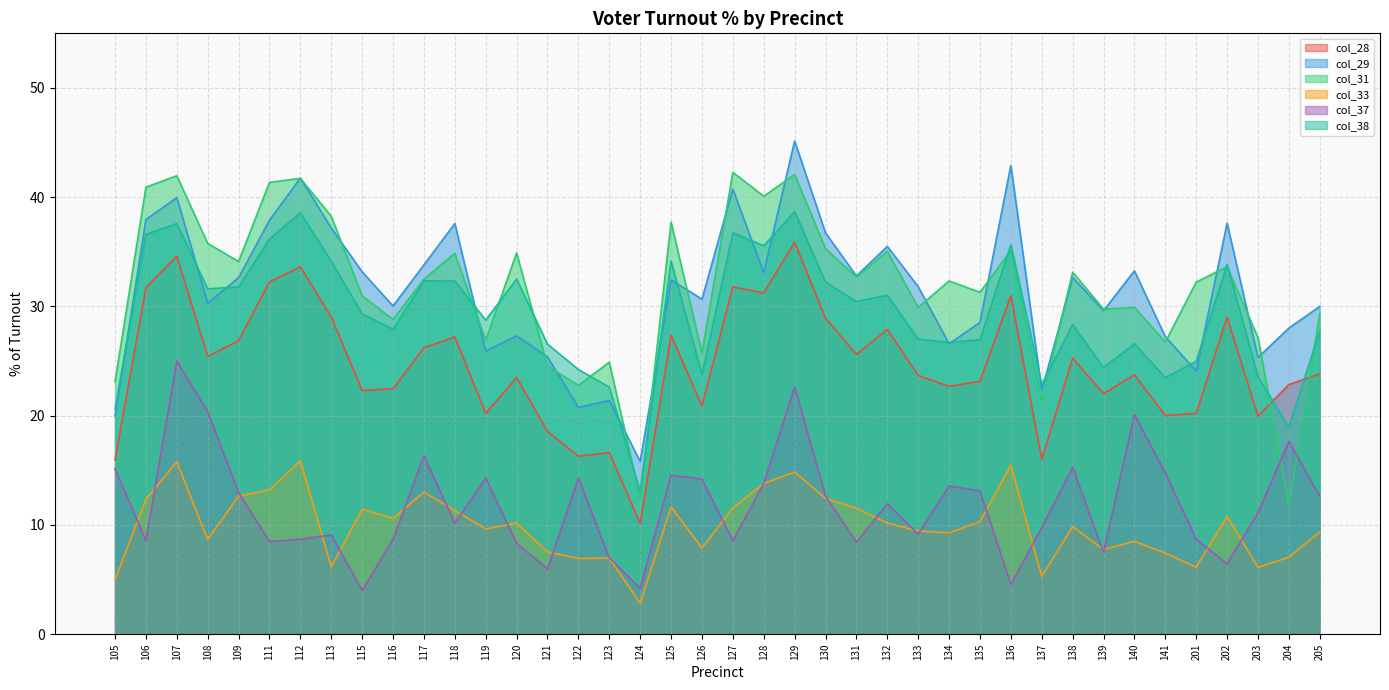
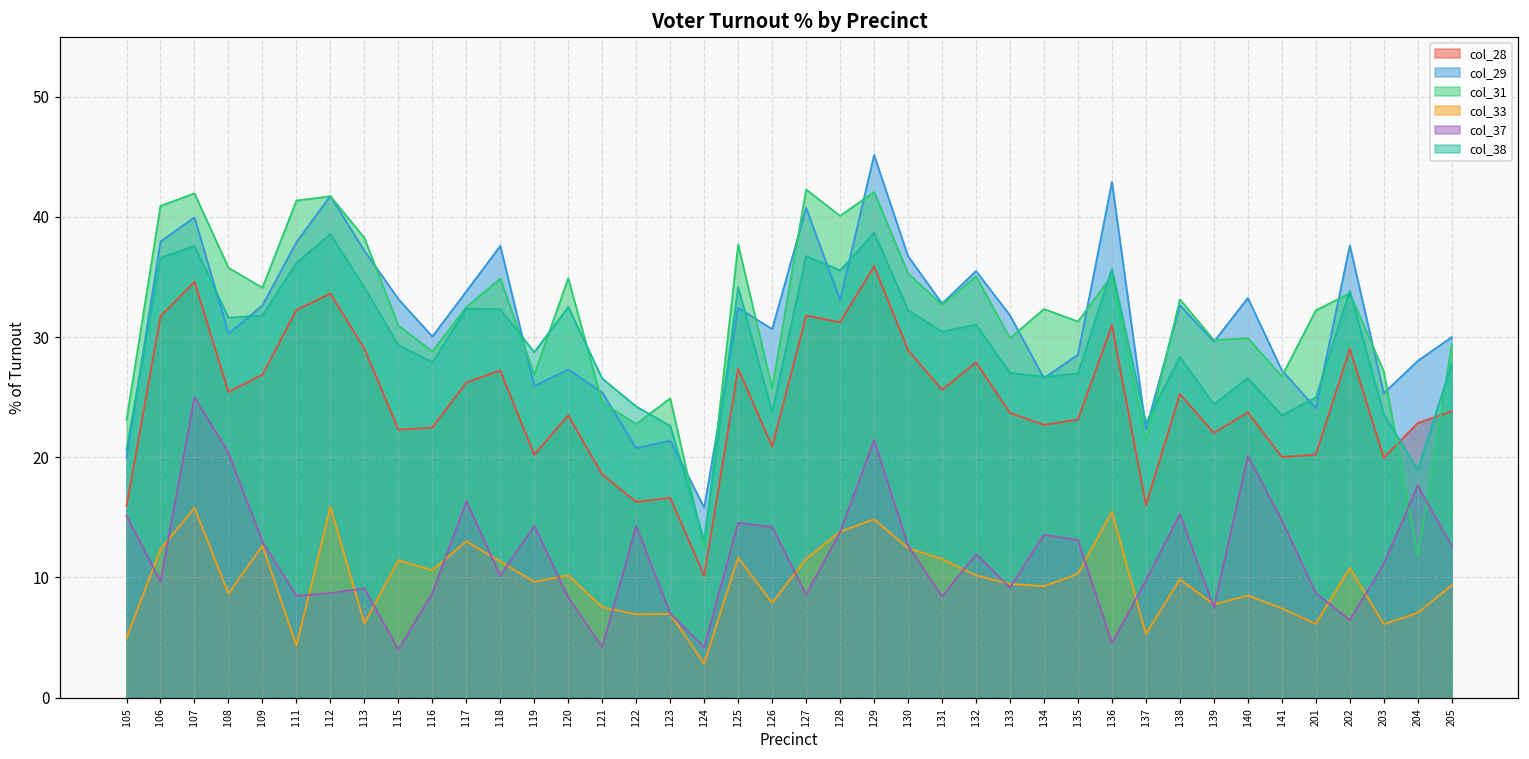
col_37, 106: 8.6 -> 9.7
col_33, 111: 13.2 -> 4.3
col_37, 121: 6.0 -> 4.2
col_37, 129: 22.6 -> 21.4
